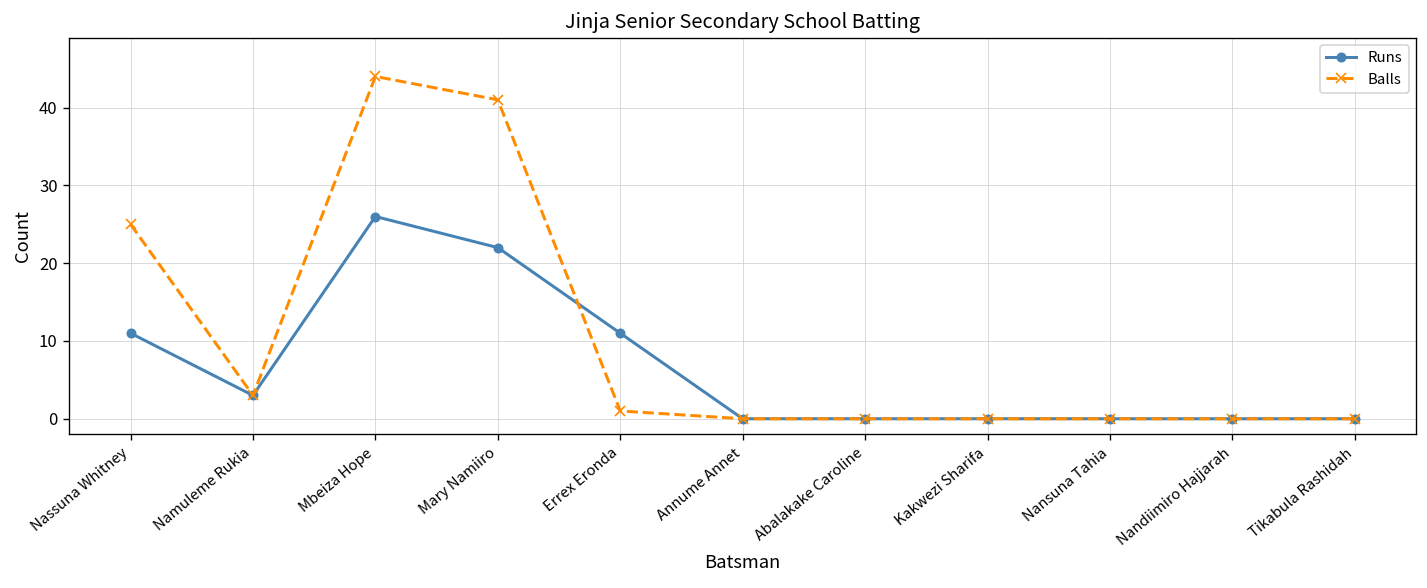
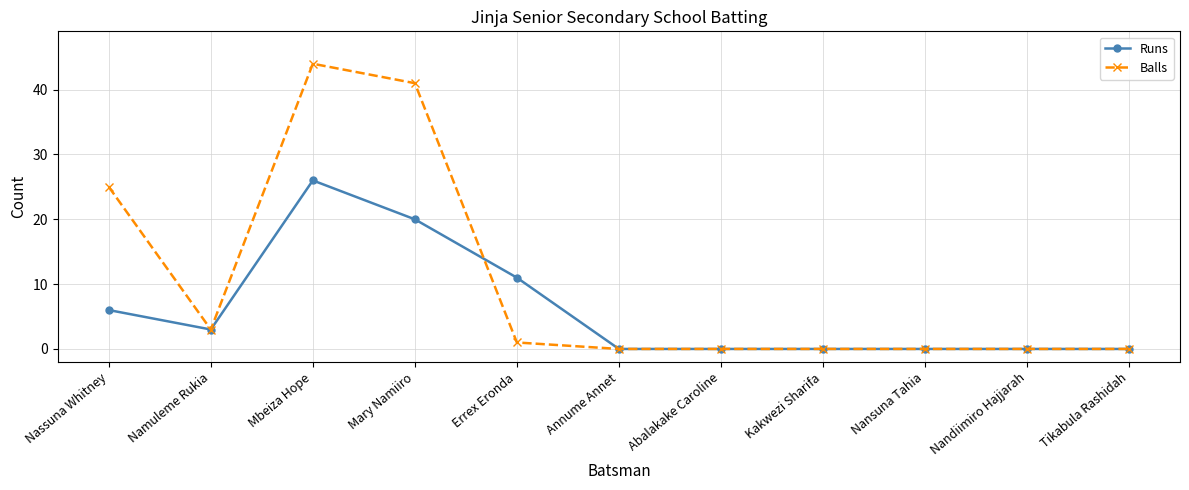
Runs, Nassuna Whitney: 11 -> 6
Runs, Mary Namiiro: 22 -> 20
